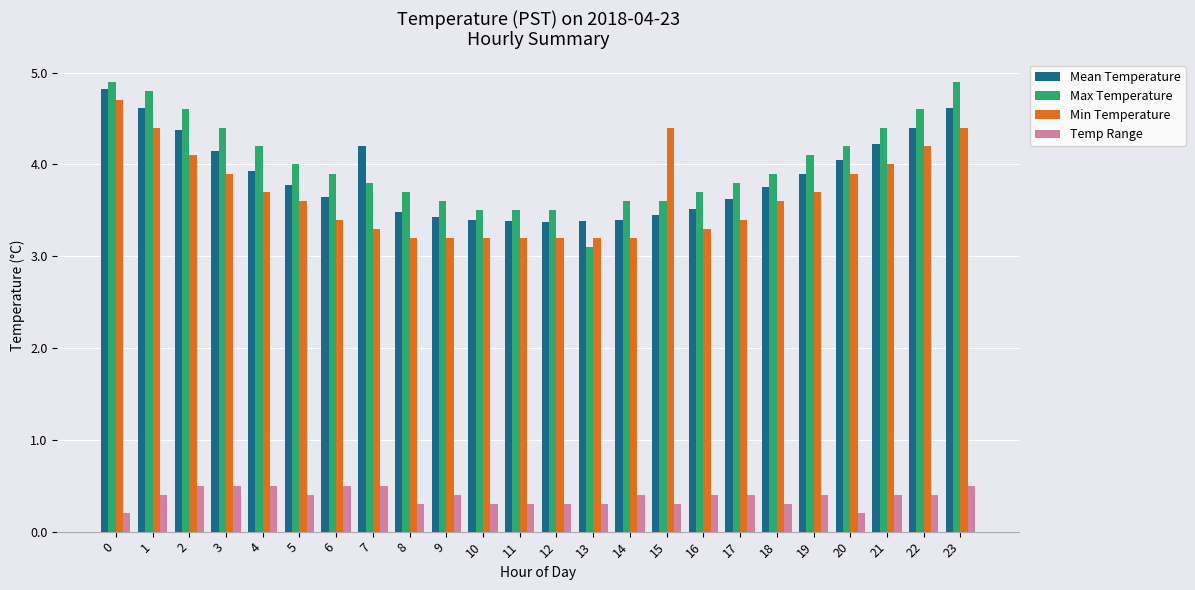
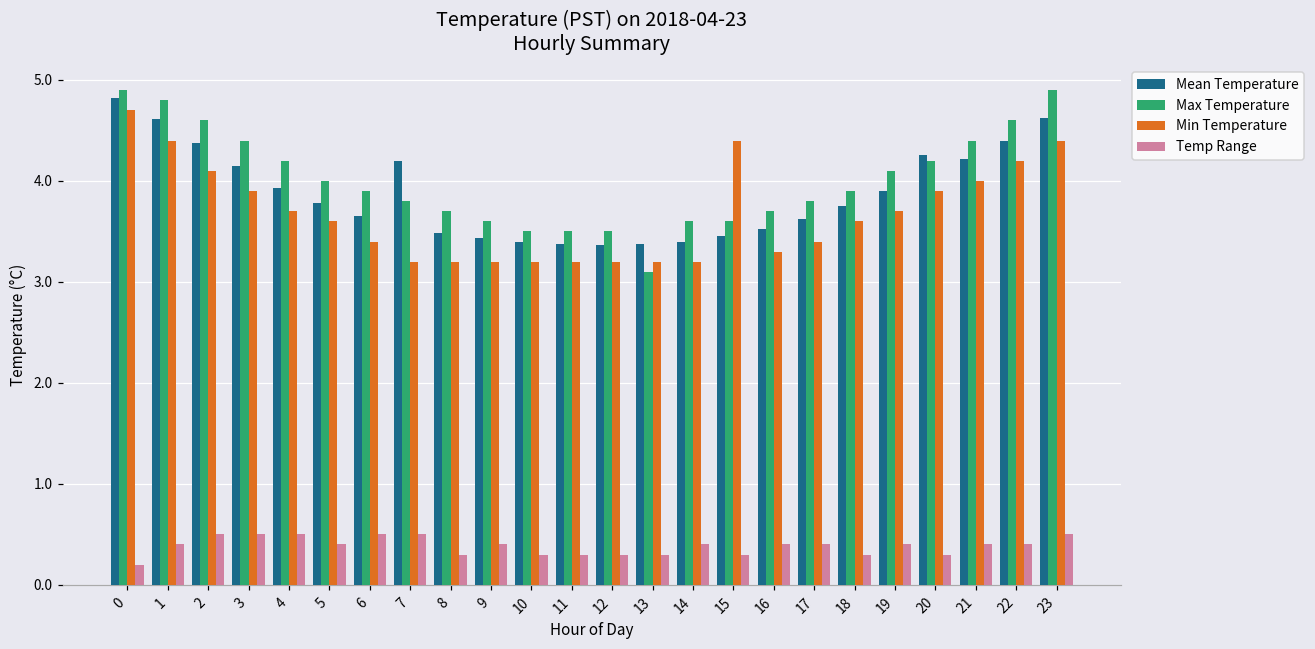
Min Temperature, 7: 3.3 -> 3.2
Mean Temperature, 20: 4.1 -> 4.3
Temp Range, 20: 0.2 -> 0.3
